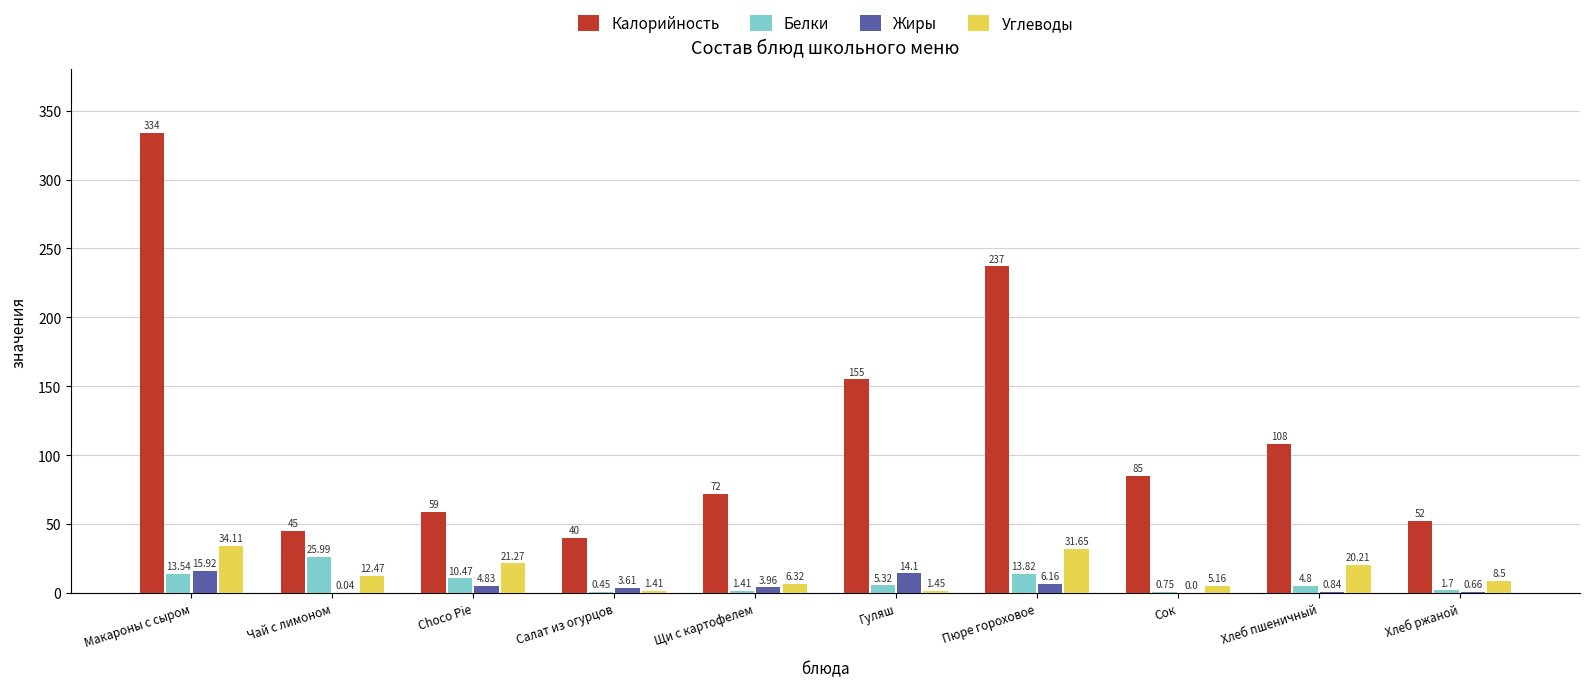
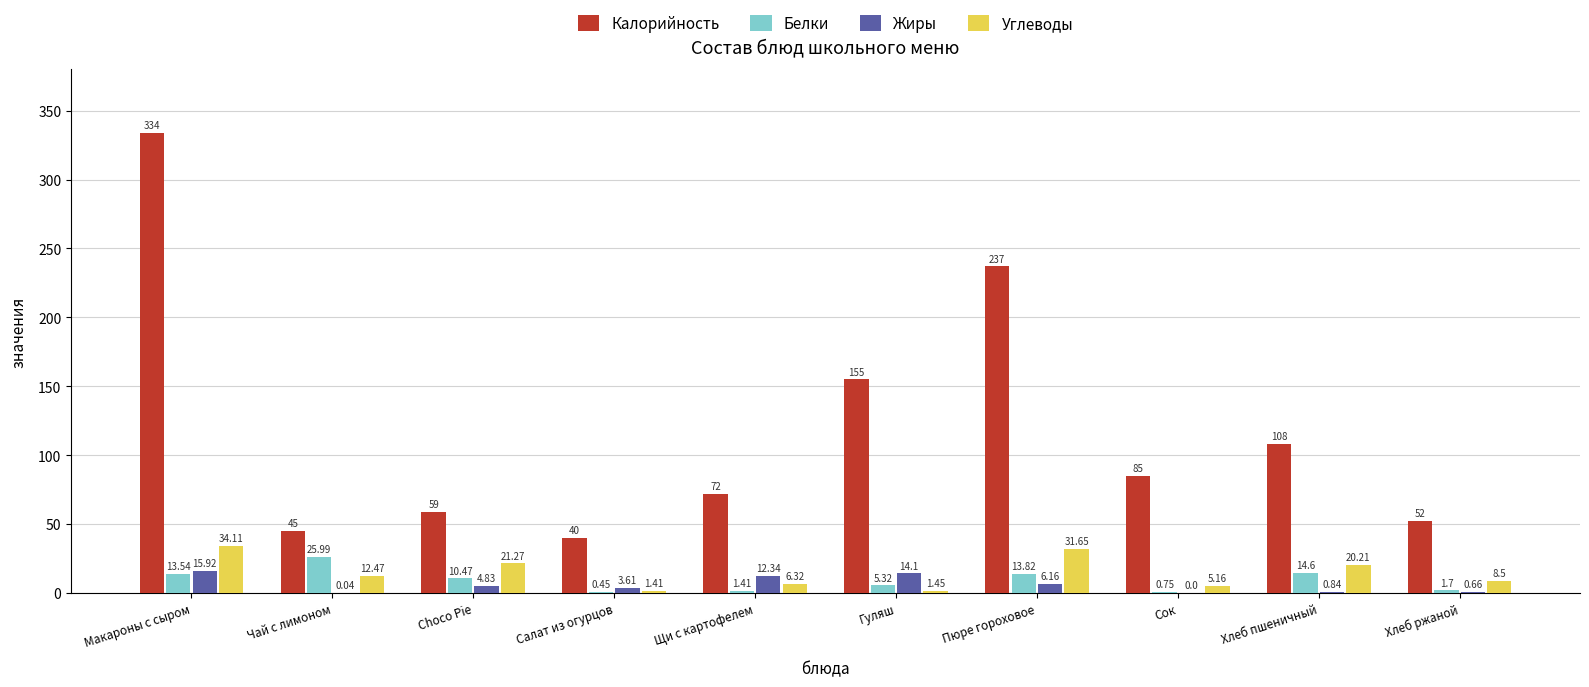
Жиры, Щи с картофелем: 3.96 -> 12.34
Белки, Хлеб пшеничный: 4.8 -> 14.6
